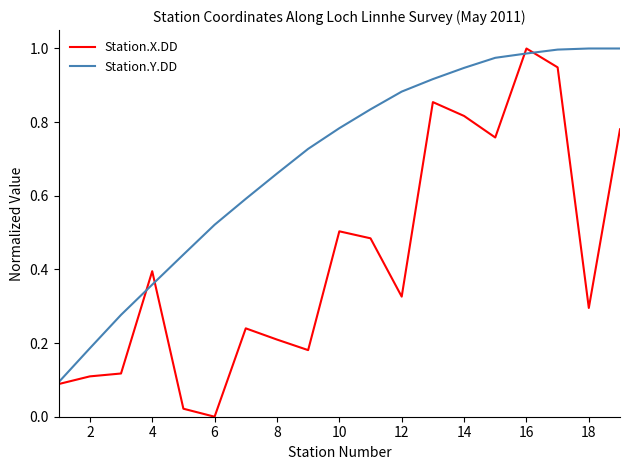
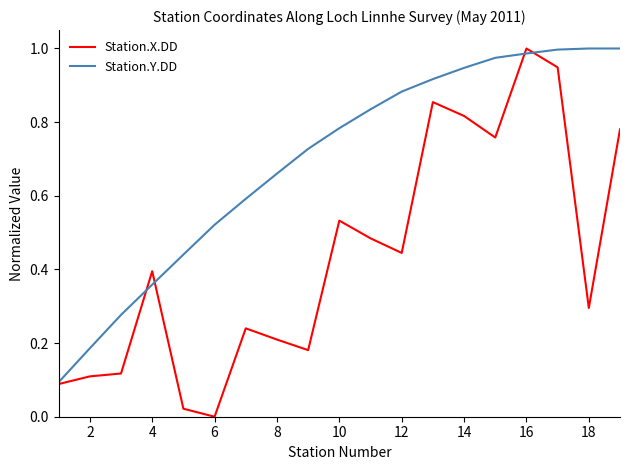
Station.X.DD, 10: 0.50 -> 0.53
Station.X.DD, 12: 0.33 -> 0.44
